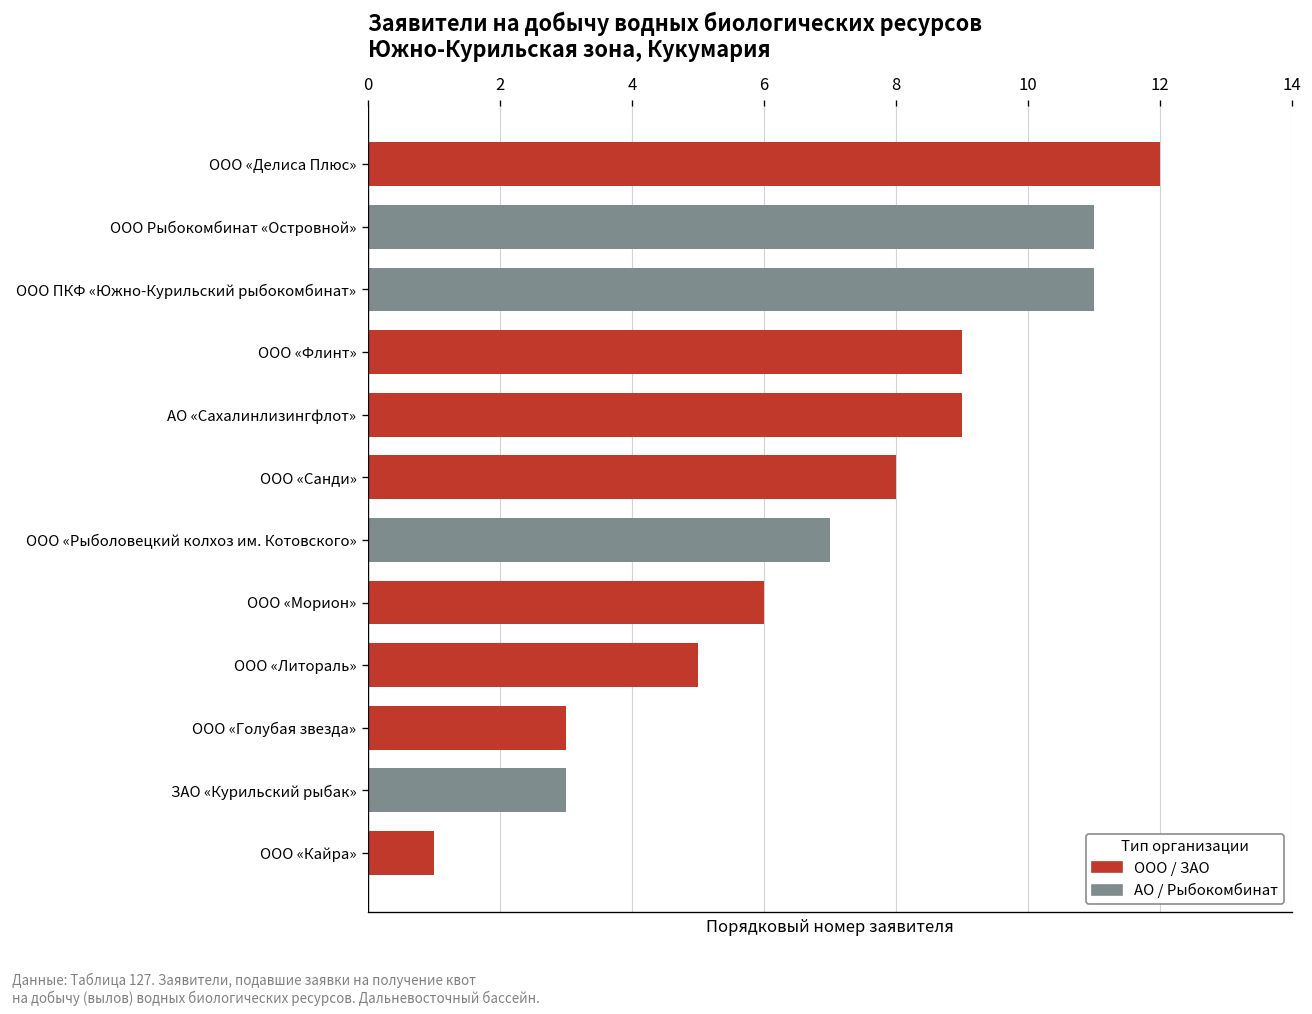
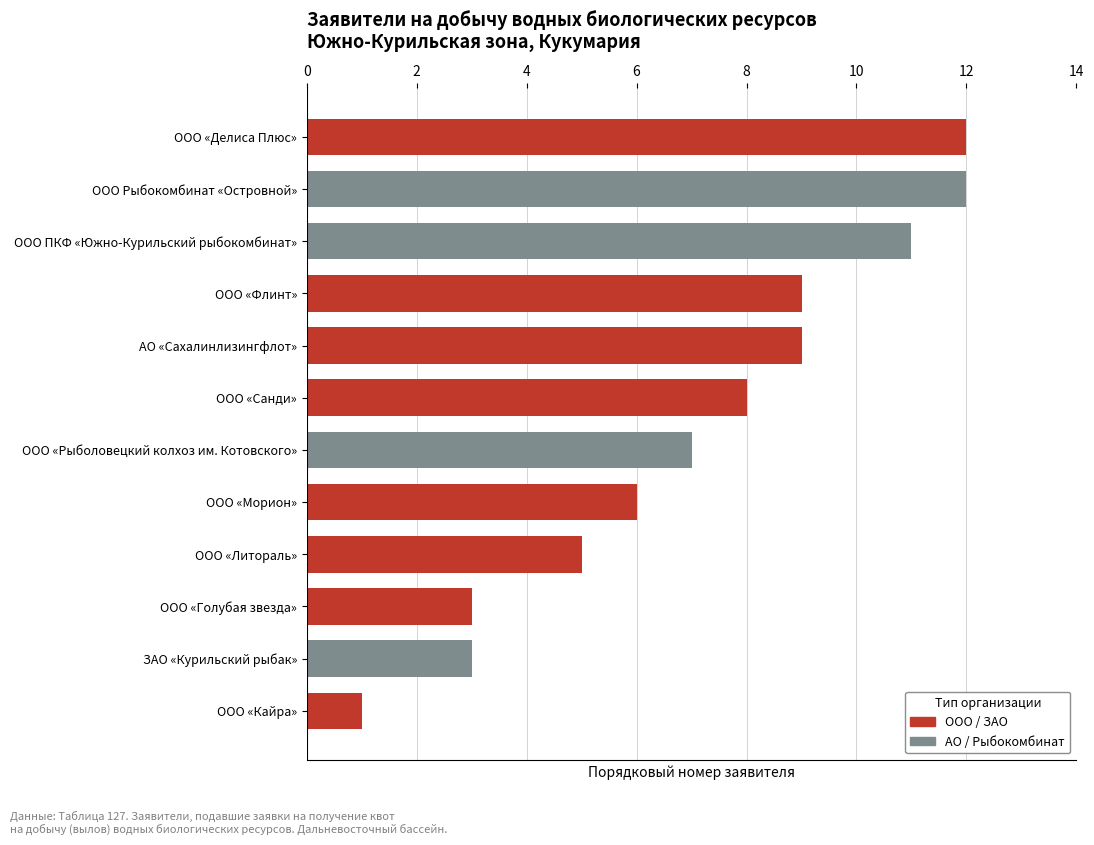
ООО Рыбокомбинат «Островной»: 11 -> 12
